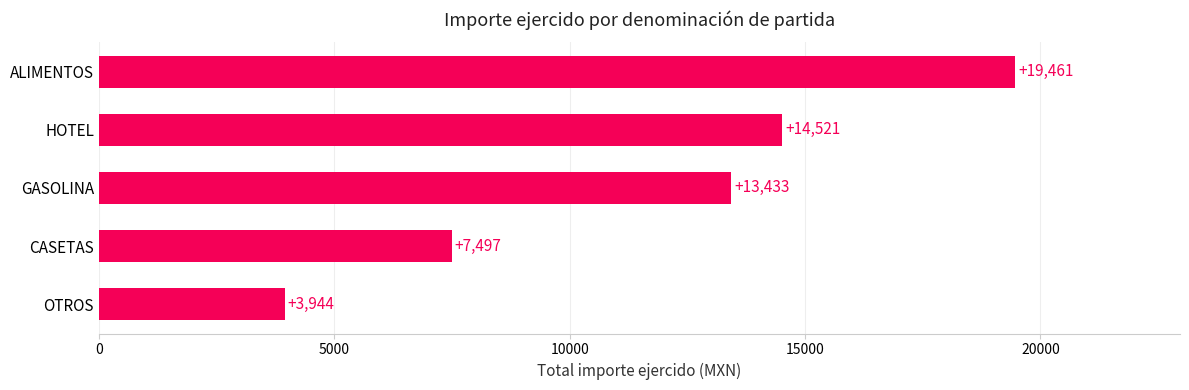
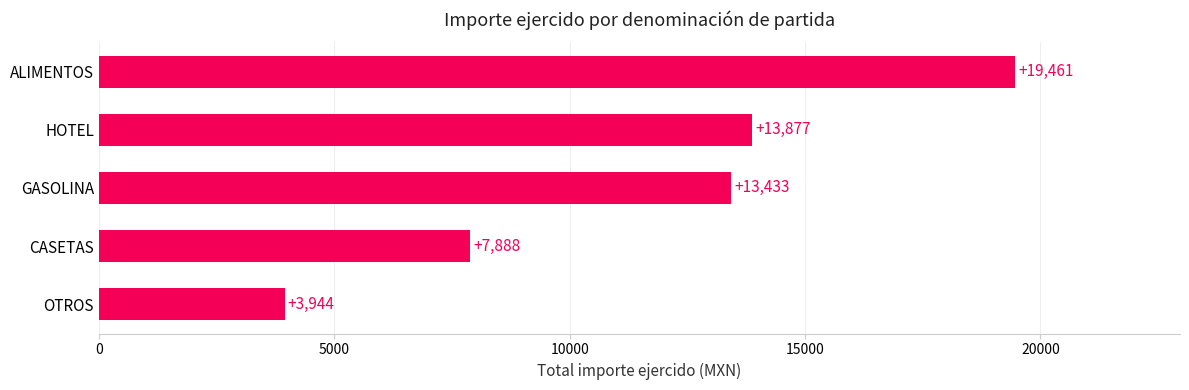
HOTEL: +14,521 -> +13,877
CASETAS: +7,497 -> +7,888
